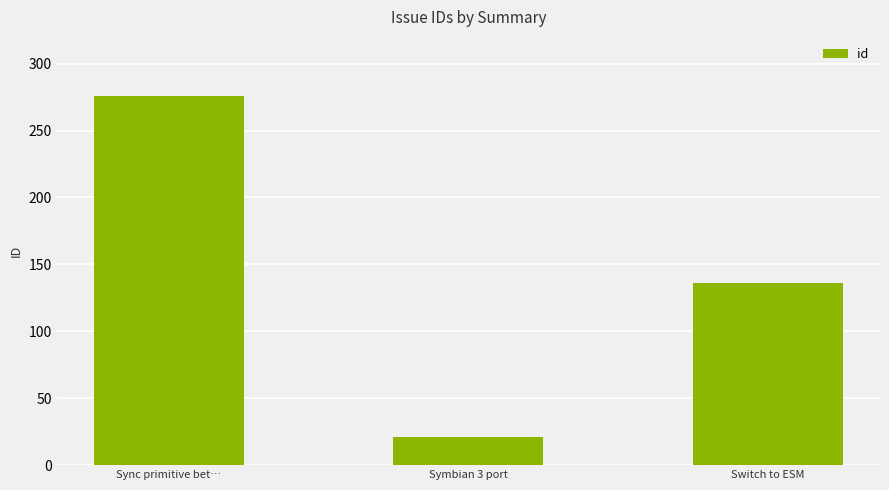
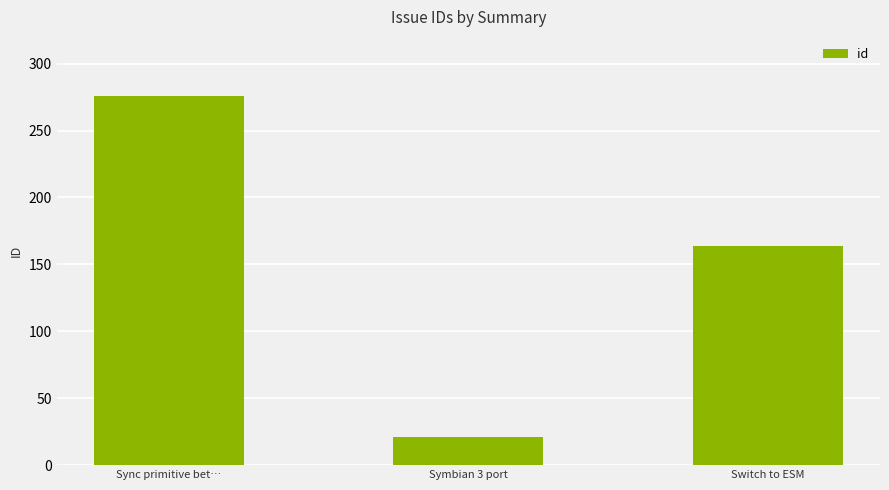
Switch to ESM: 136 -> 164
